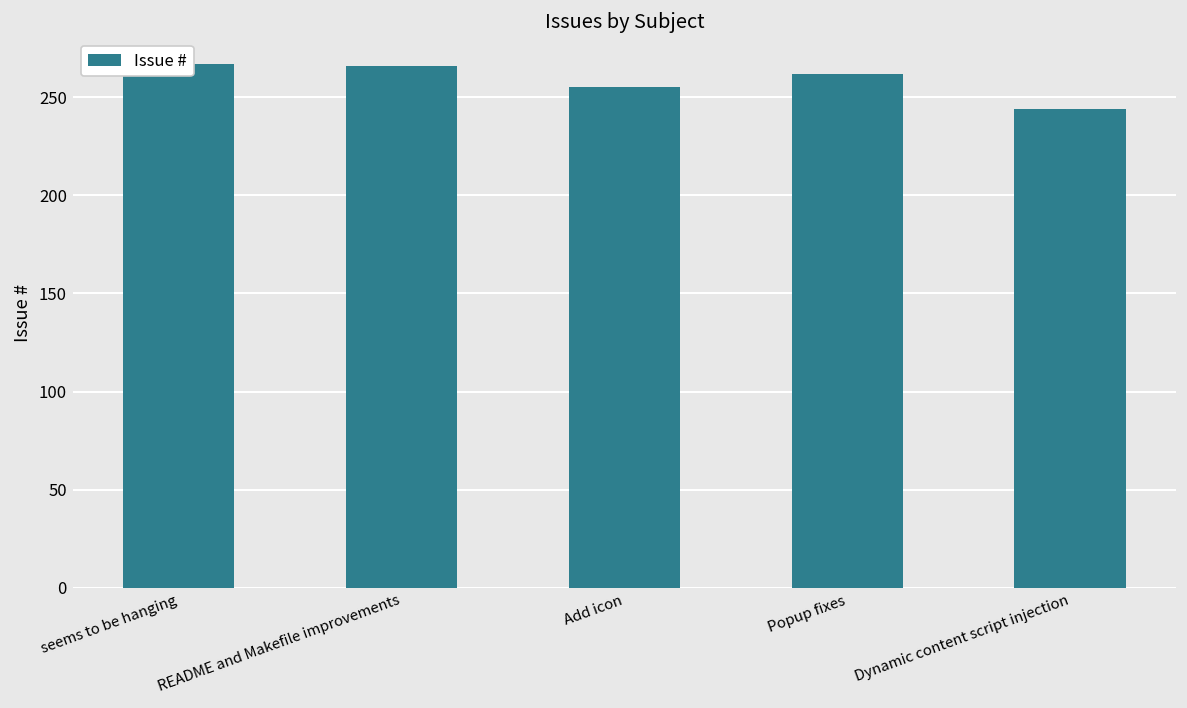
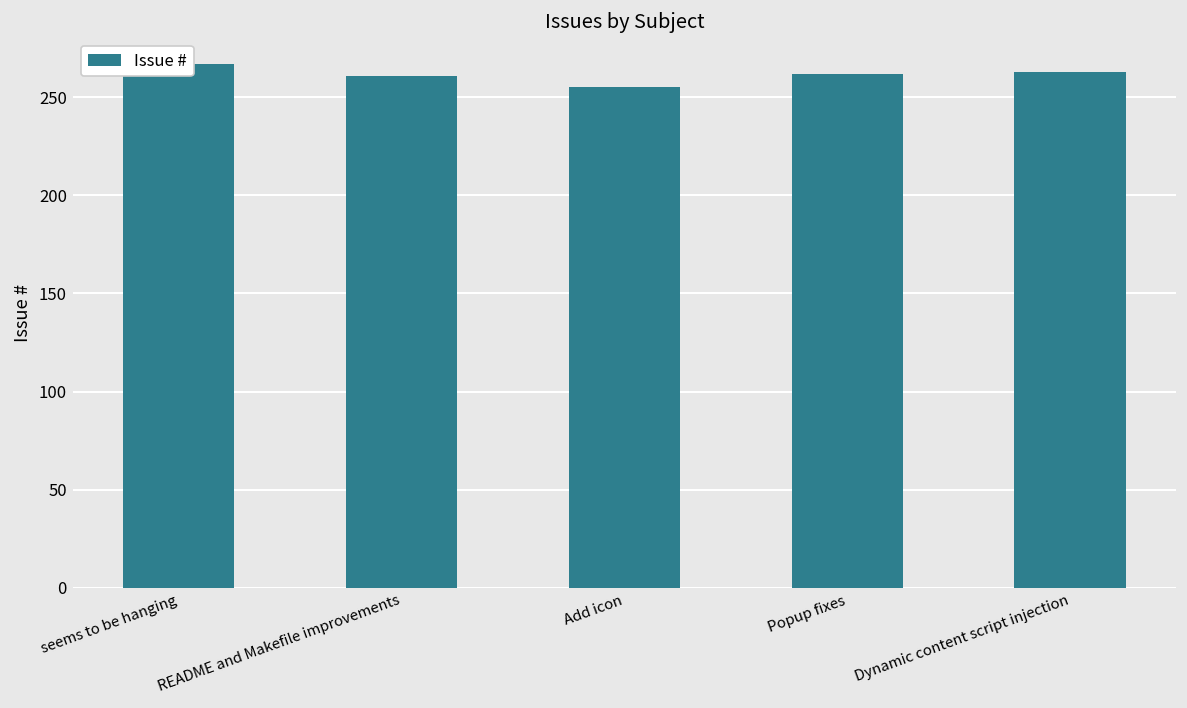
README and Makefile improvements: 266 -> 261
Dynamic content script injection: 244 -> 263
